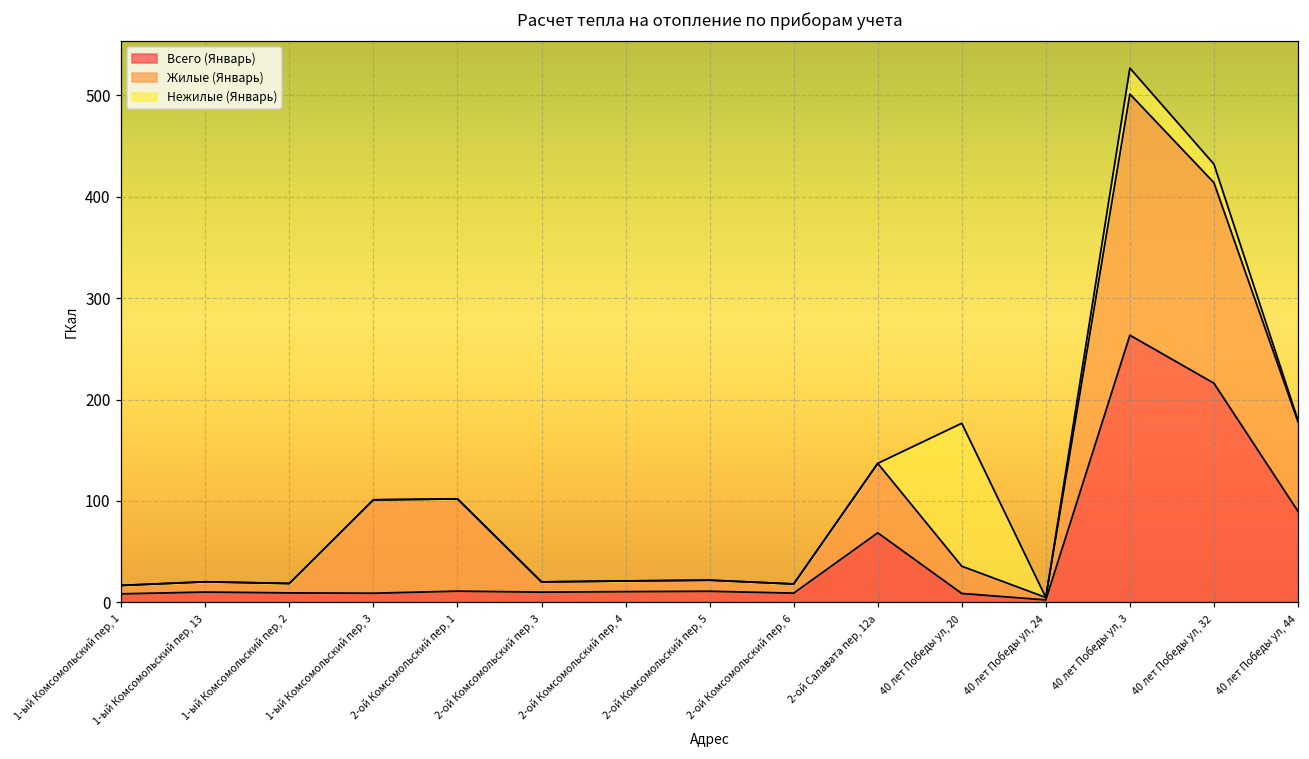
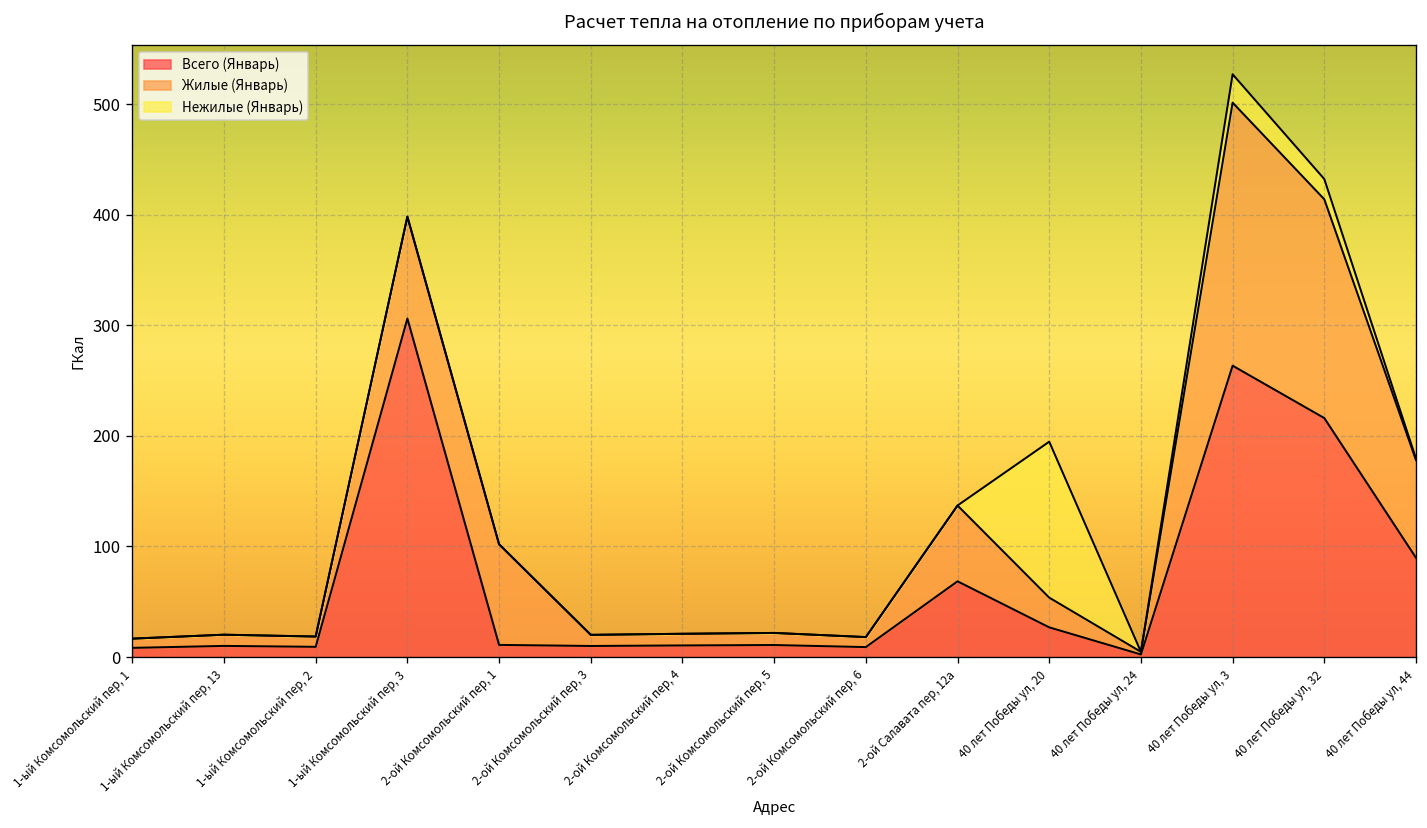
Всего (Январь), 1-ый Комсомольский пер, 3: 10 -> 310
Всего (Январь), 40 лет Победы ул, 20: 10 -> 30
